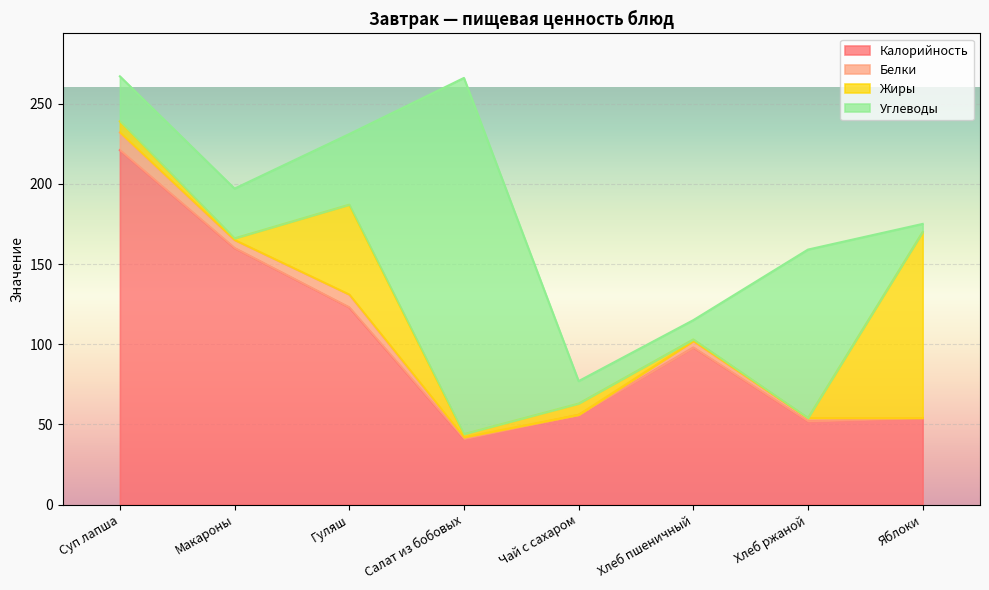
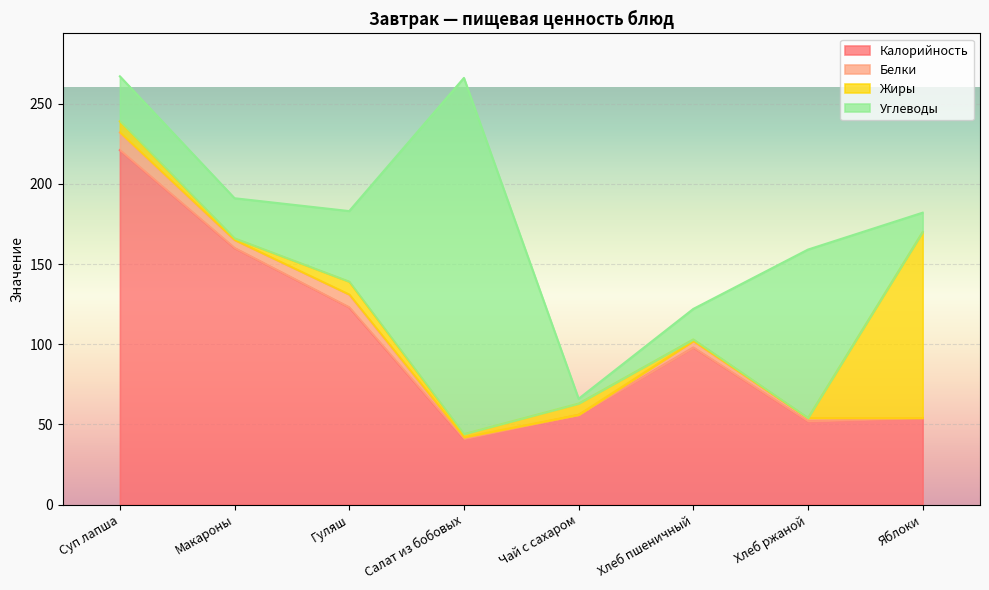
Углеводы, Макароны: 31 -> 25
Жиры, Гуляш: 56 -> 8
Углеводы, Чай с сахаром: 14 -> 3
Углеводы, Хлеб пшеничный: 12 -> 19
Углеводы, Яблоки: 5 -> 12
